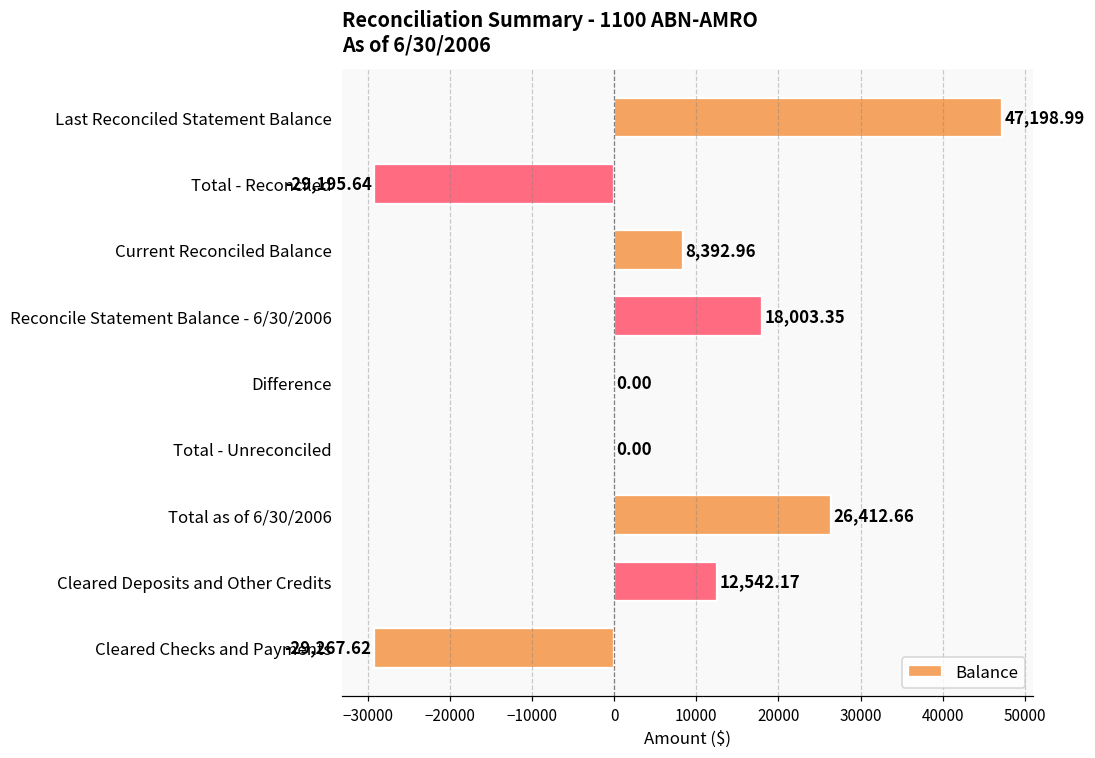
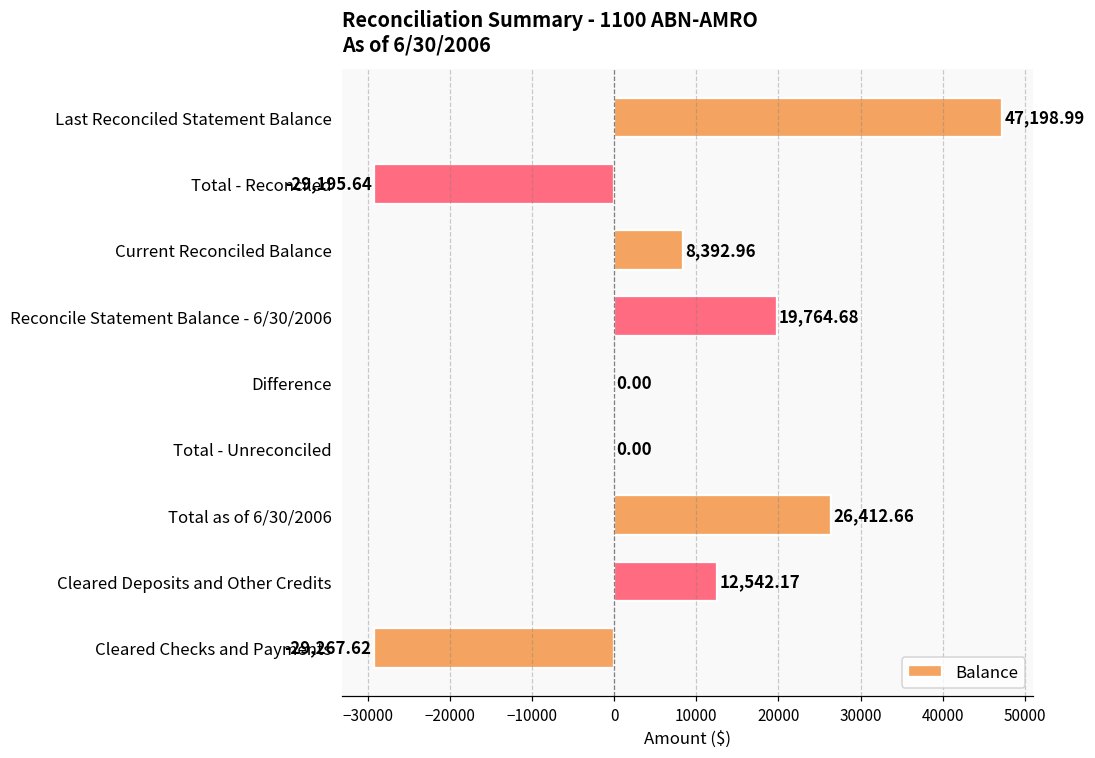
Reconcile Statement Balance - 6/30/2006: 18,003.35 -> 19,764.68
